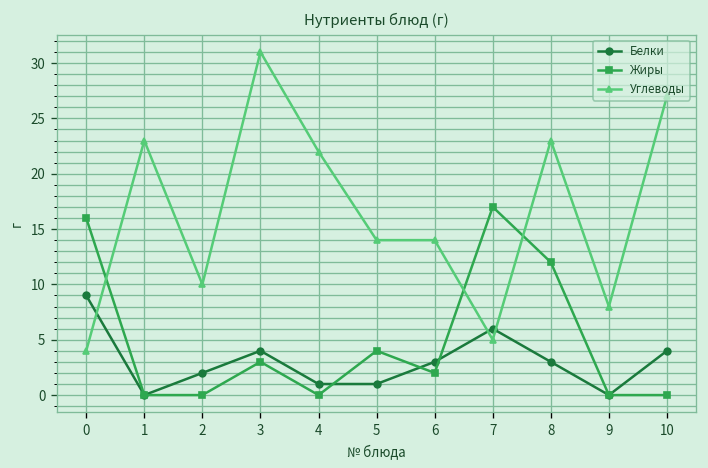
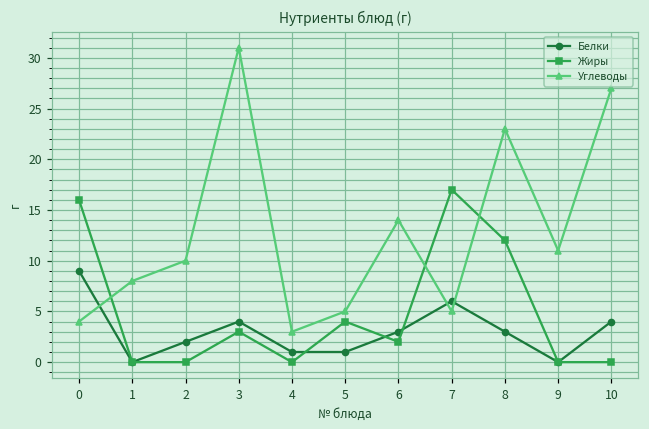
Углеводы, 1: 23 -> 8
Углеводы, 4: 22 -> 3
Углеводы, 5: 14 -> 5
Углеводы, 9: 8 -> 11
